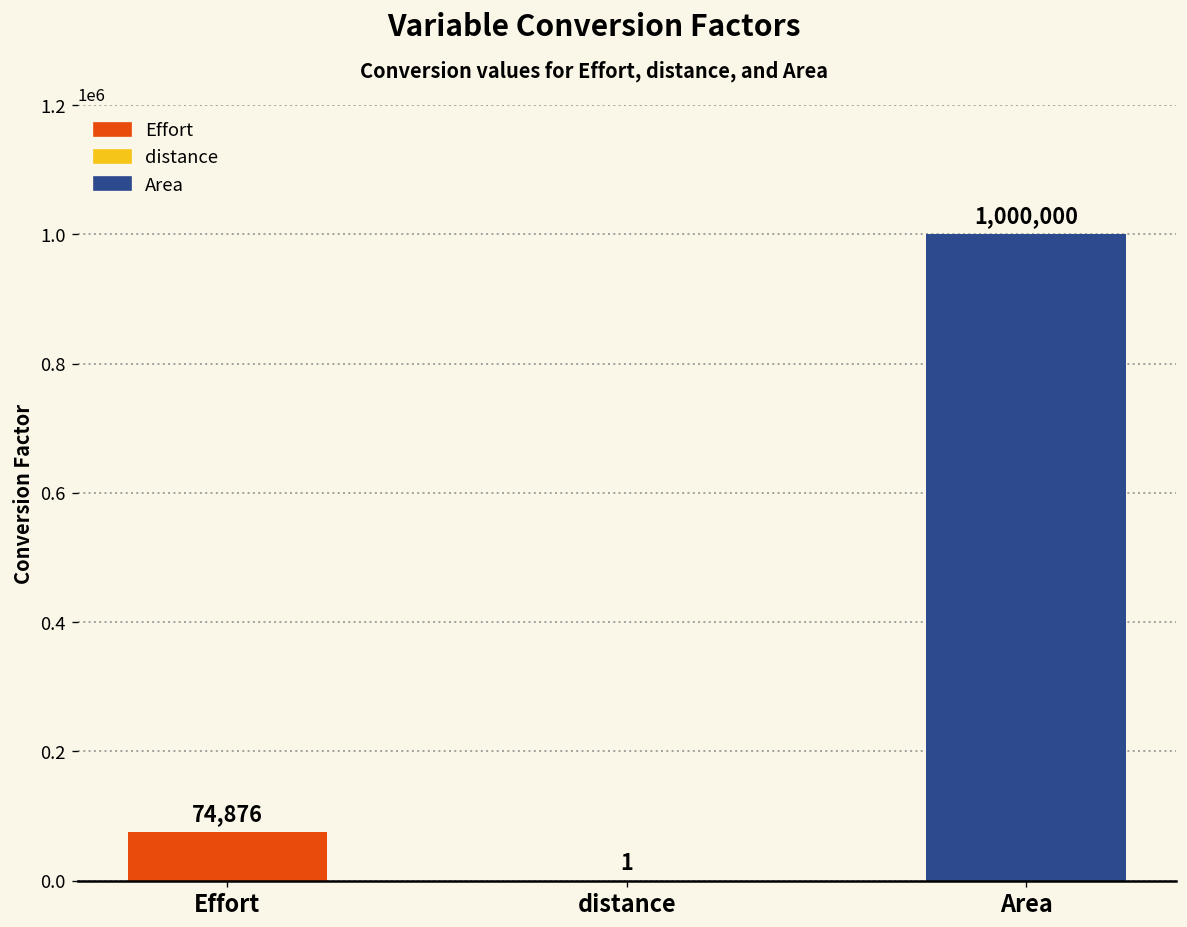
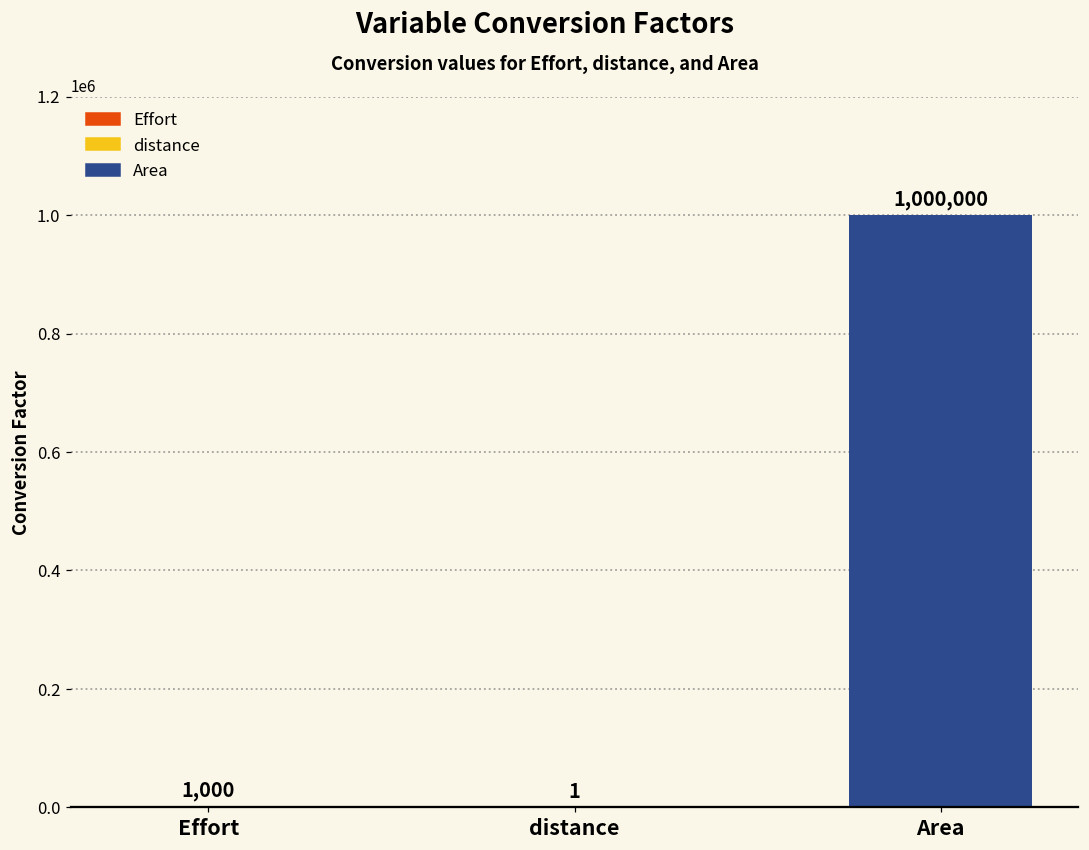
Effort: 74,876 -> 1,000
